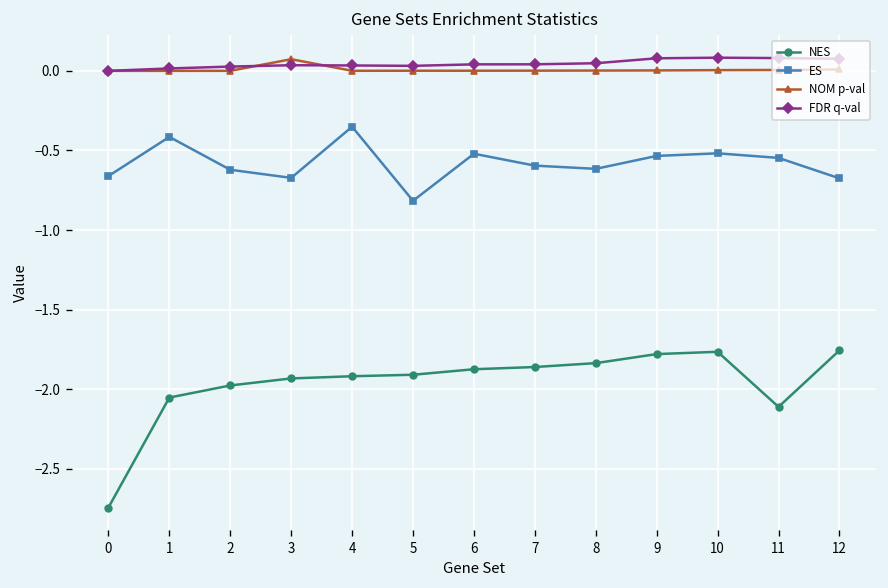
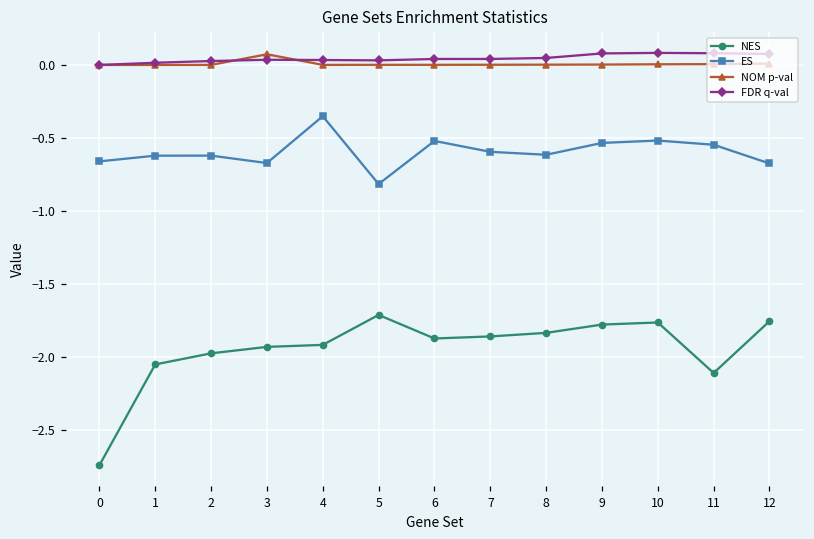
ES, 1: -0.41 -> -0.62
NES, 5: -1.91 -> -1.71
